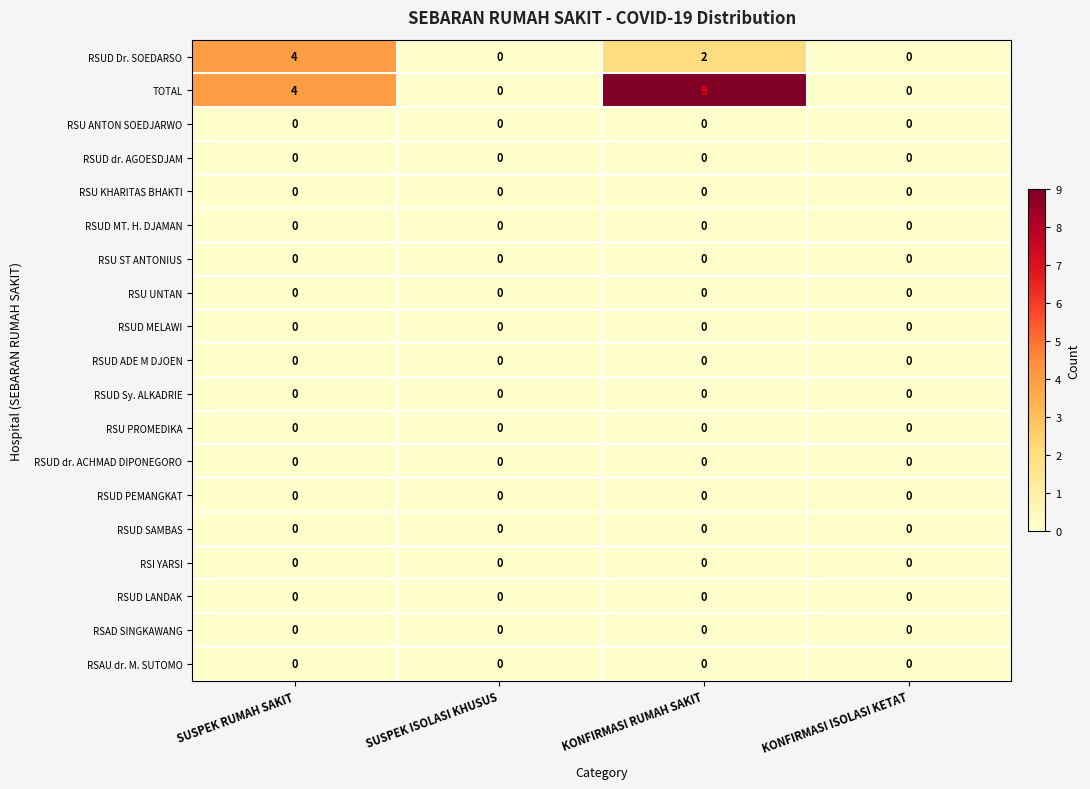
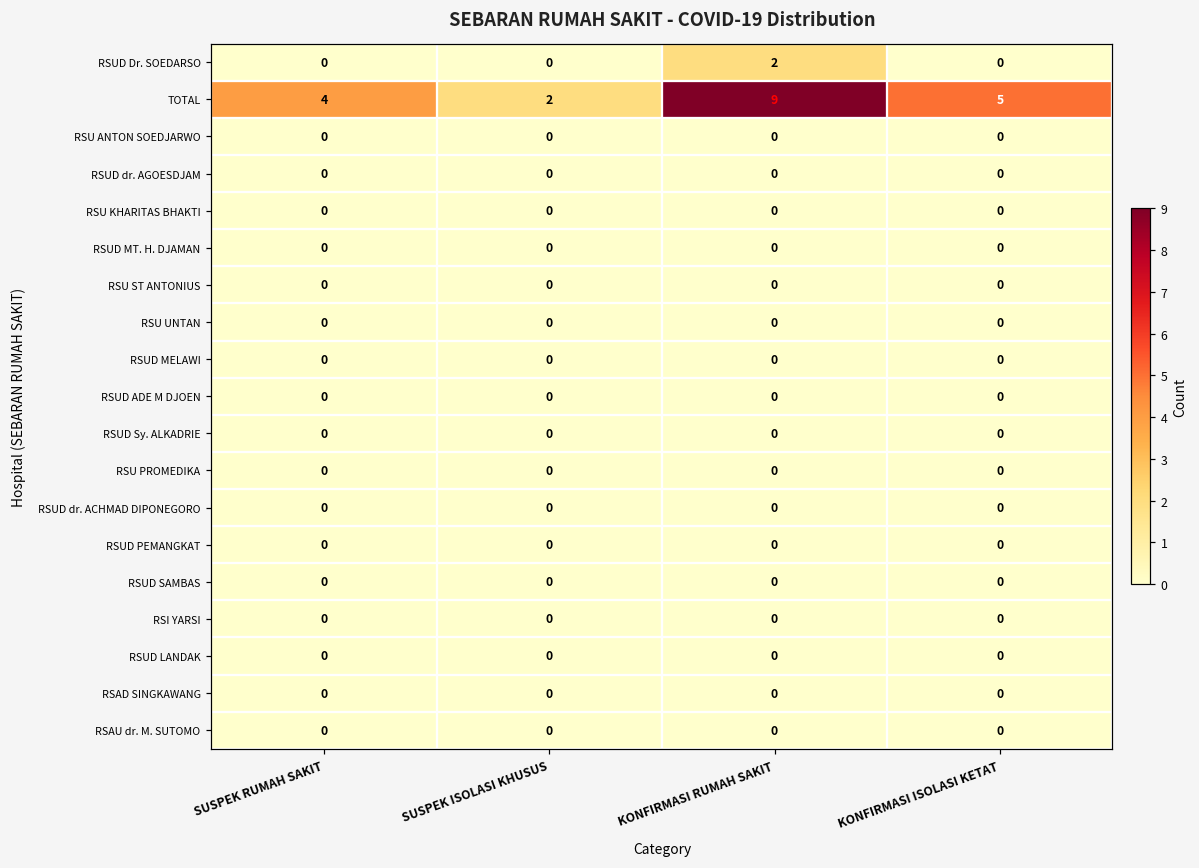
RSUD Dr. SOEDARSO, SUSPEK RUMAH SAKIT: 4 -> 0
TOTAL, SUSPEK ISOLASI KHUSUS: 0 -> 2
TOTAL, KONFIRMASI ISOLASI KETAT: 0 -> 5
